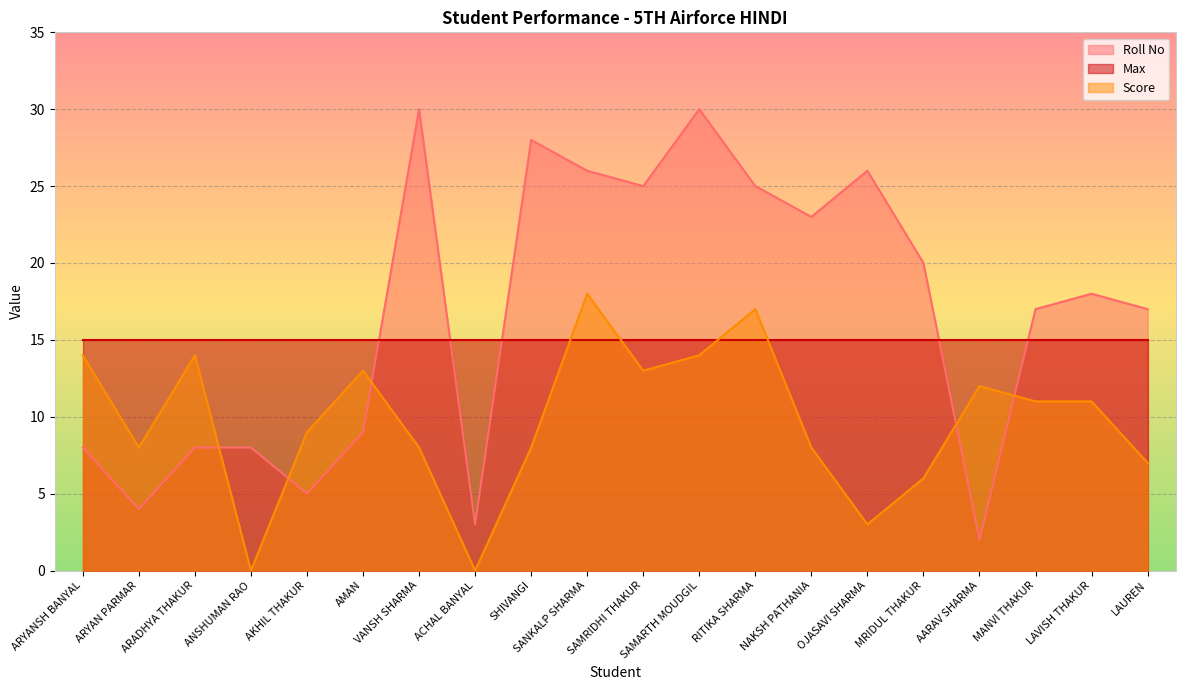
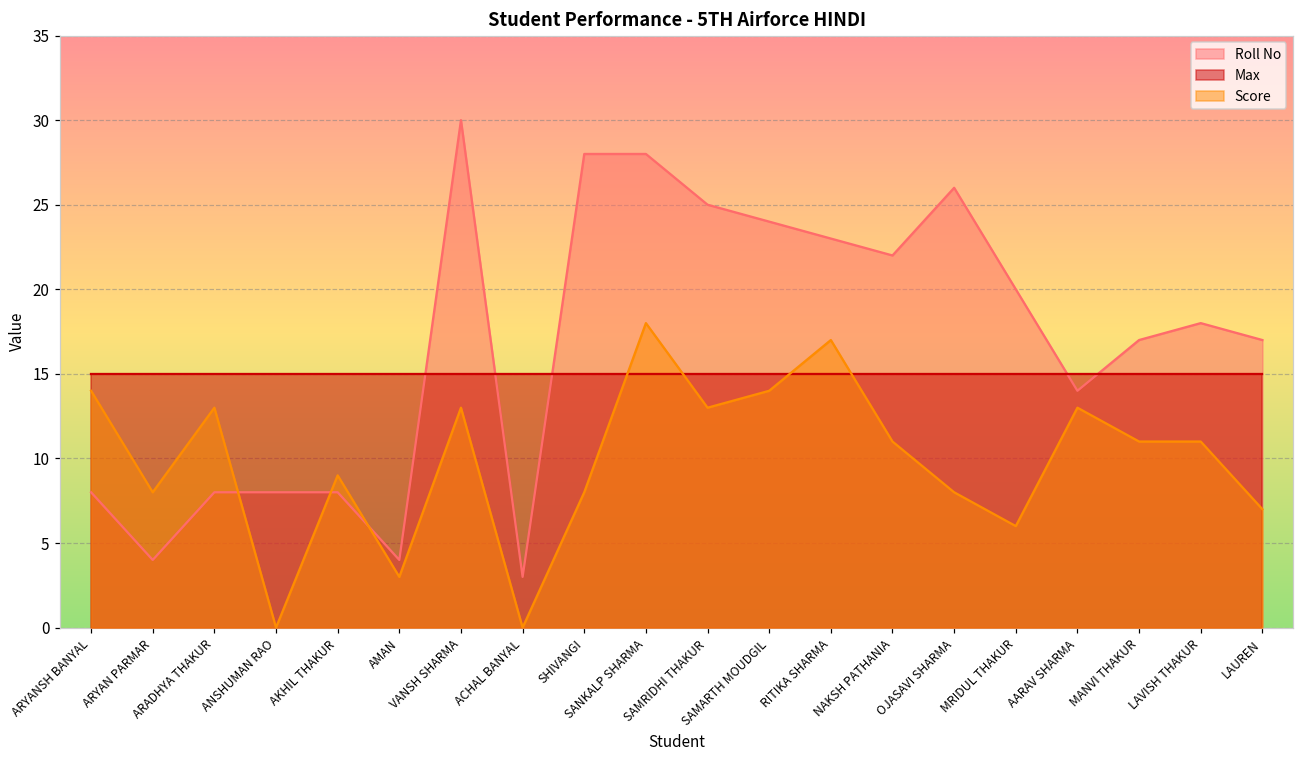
Score, ARADHYA THAKUR: 14 -> 13
Roll No, AKHIL THAKUR: 5 -> 8
Roll No, AMAN: 9 -> 4
Score, AMAN: 13 -> 3
Score, VANSH SHARMA: 8 -> 13
Roll No, SANKALP SHARMA: 26 -> 28
Roll No, SAMARTH MOUDGIL: 30 -> 24
Roll No, RITIKA SHARMA: 25 -> 23
Roll No, NAKSH PATHANIA: 23 -> 22
Score, NAKSH PATHANIA: 8 -> 11
Score, OJASAVI SHARMA: 3 -> 8
Roll No, AARAV SHARMA: 2 -> 14
Score, AARAV SHARMA: 12 -> 13
